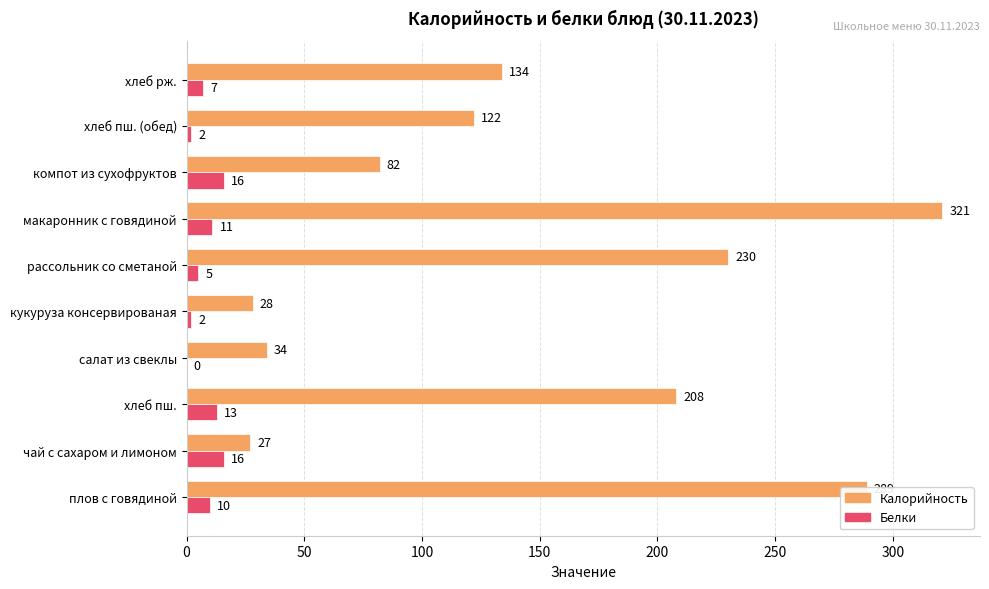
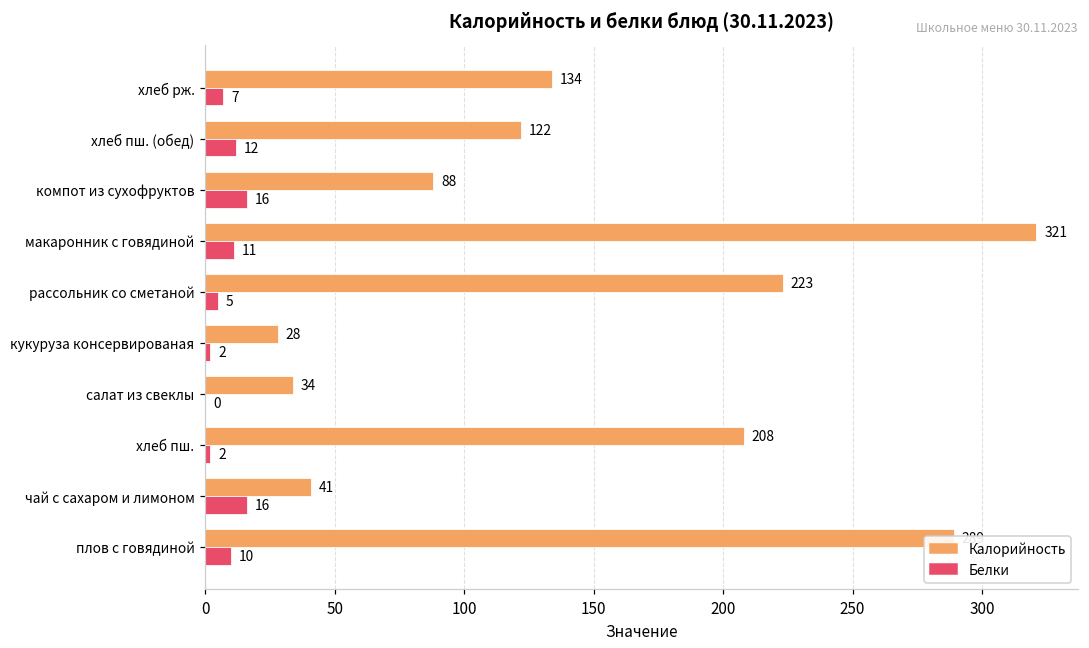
Белки, хлеб пш. (обед): 2 -> 12
Калорийность, компот из сухофруктов: 82 -> 88
Калорийность, рассольник со сметаной: 230 -> 223
Белки, хлеб пш.: 13 -> 2
Калорийность, чай с сахаром и лимоном: 27 -> 41
